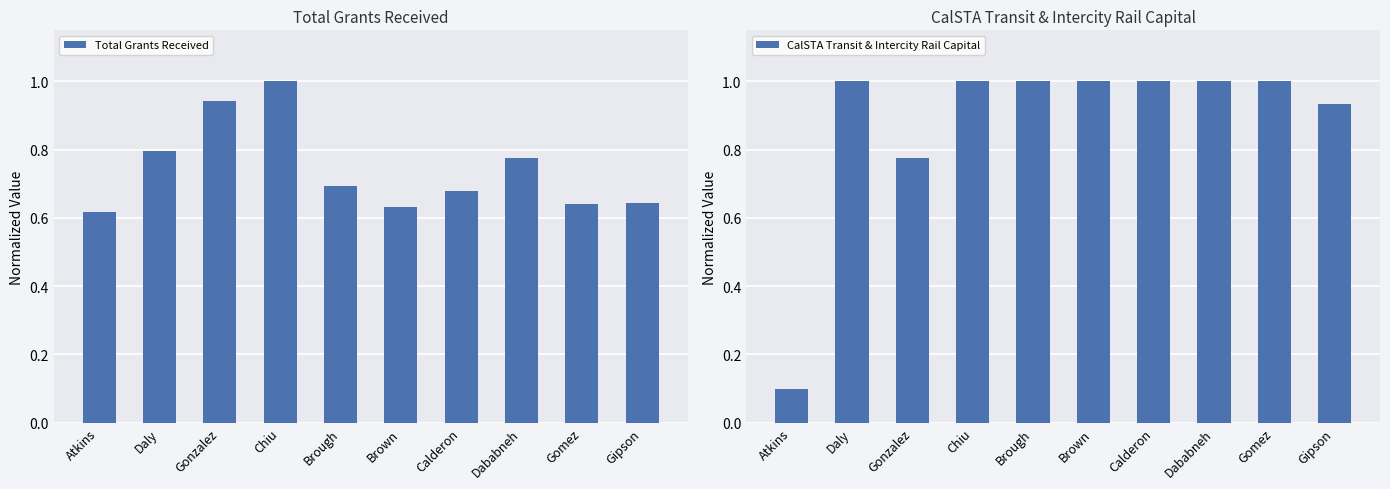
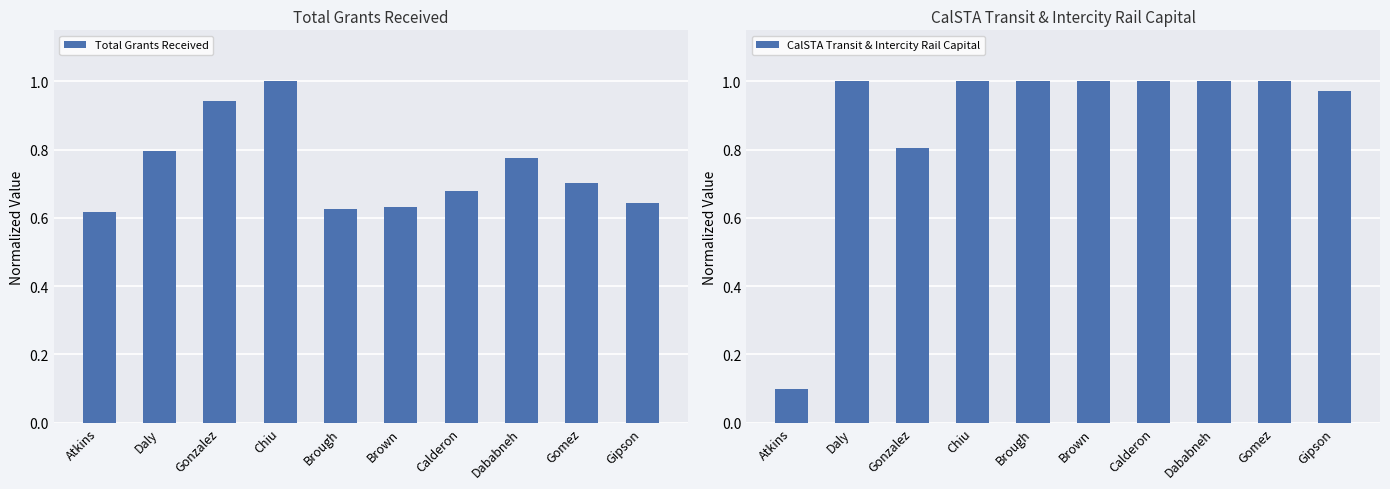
Total Grants Received, Brough: 0.69 -> 0.63
Total Grants Received, Gomez: 0.64 -> 0.70
CalSTA Transit & Intercity Rail Capital, Gonzalez: 0.78 -> 0.80
CalSTA Transit & Intercity Rail Capital, Gipson: 0.93 -> 0.97
